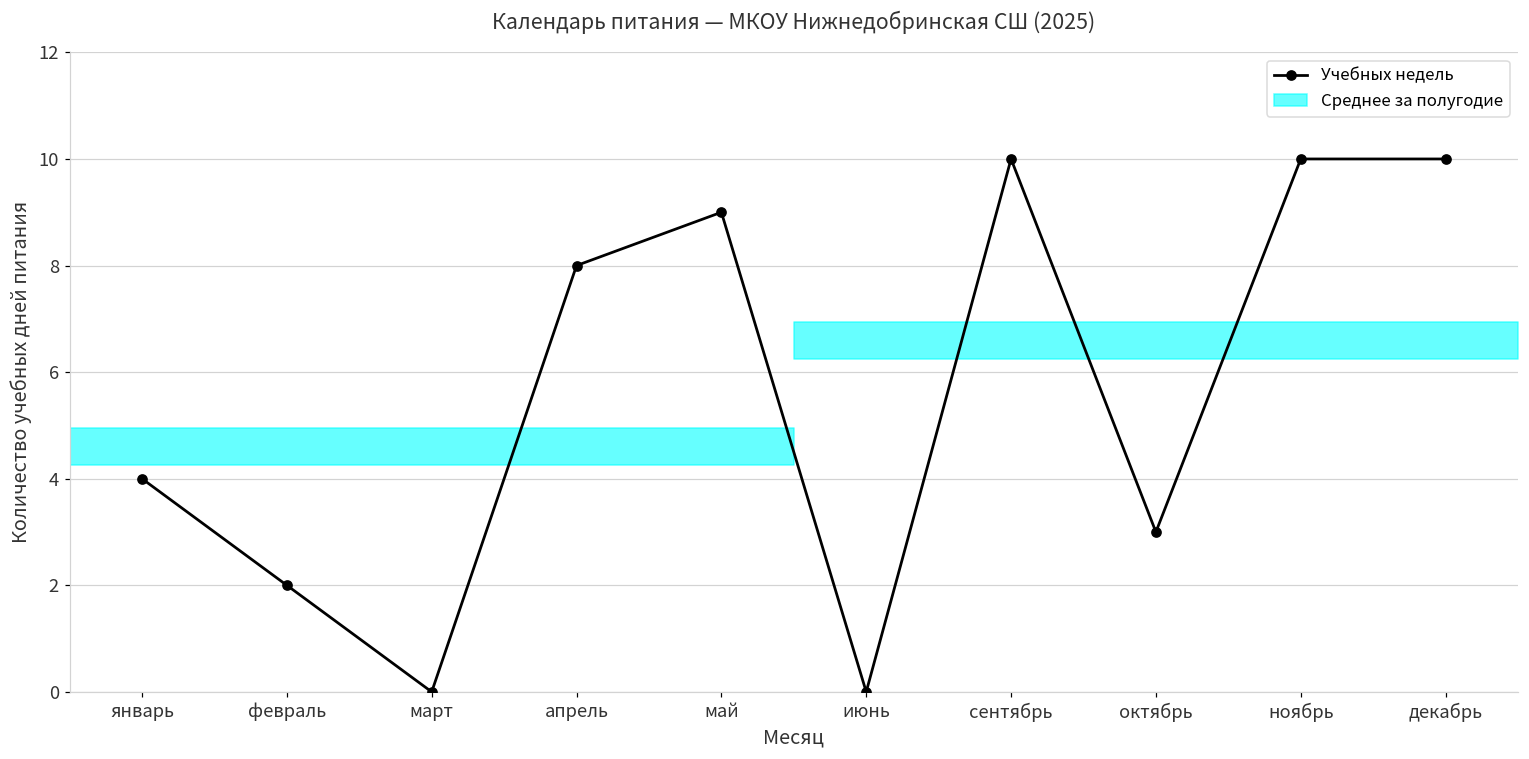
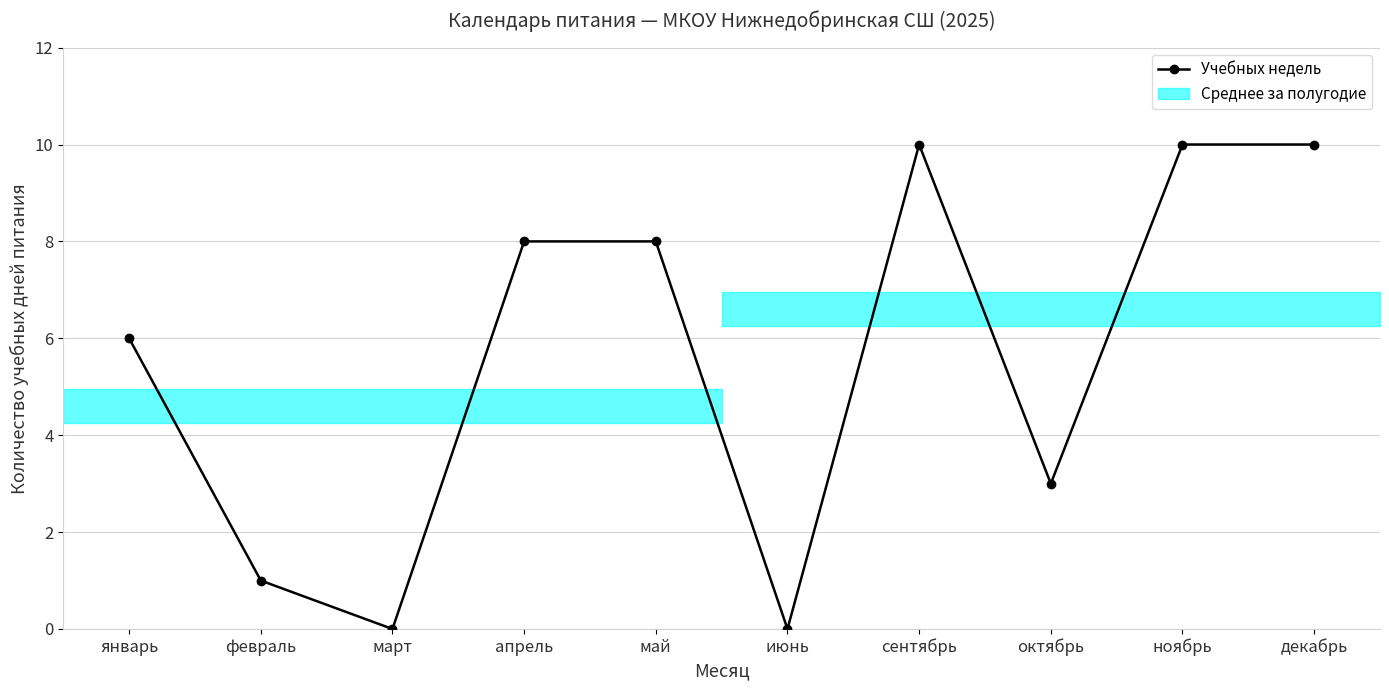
Учебных недель, январь: 4 -> 6
Учебных недель, февраль: 2 -> 1
Учебных недель, май: 9 -> 8
